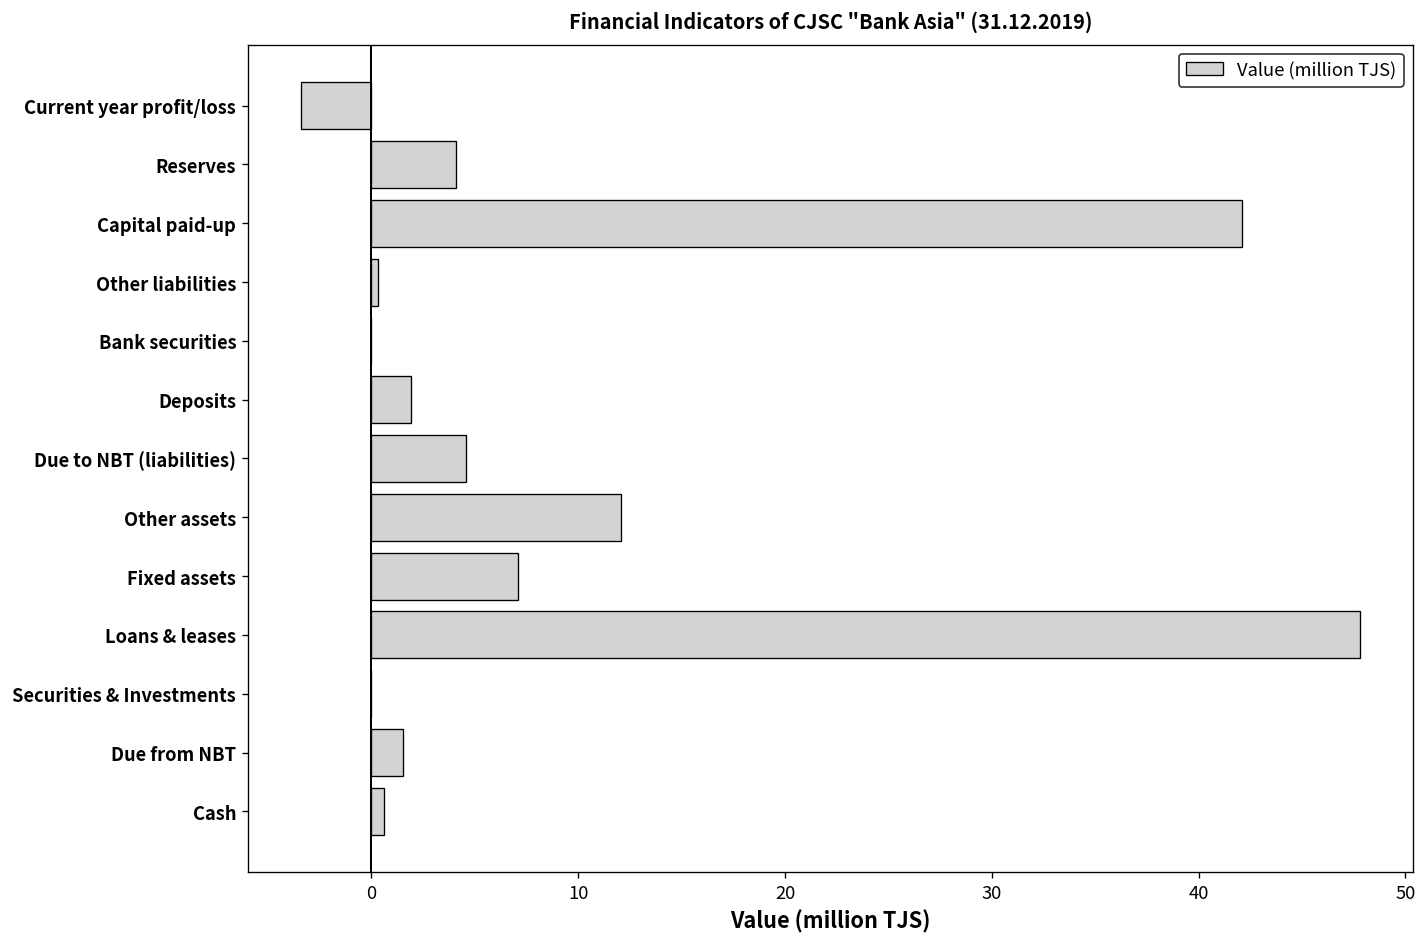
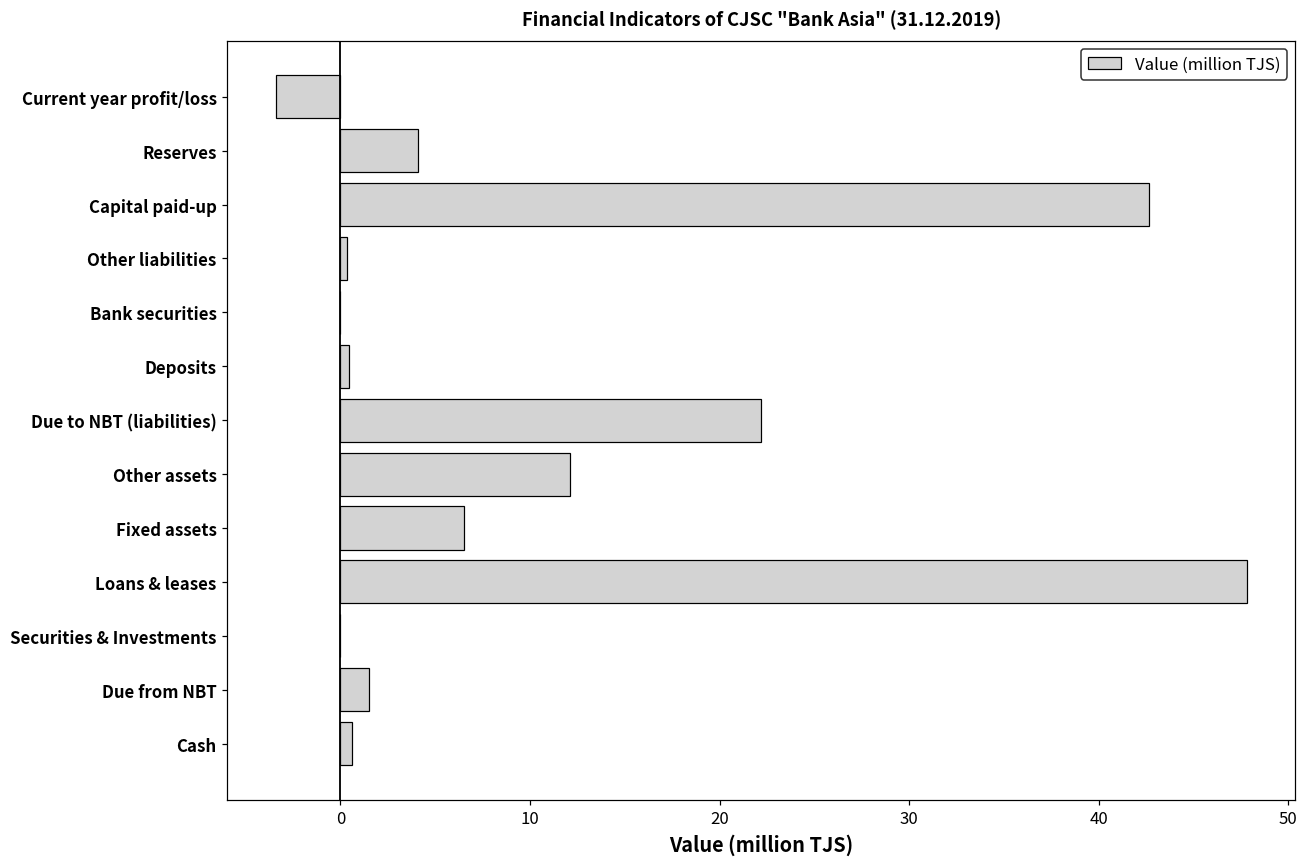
Capital paid-up: 42.1 -> 42.7
Deposits: 1.9 -> 0.5
Due to NBT (liabilities): 4.6 -> 22.2
Fixed assets: 7.1 -> 6.5
